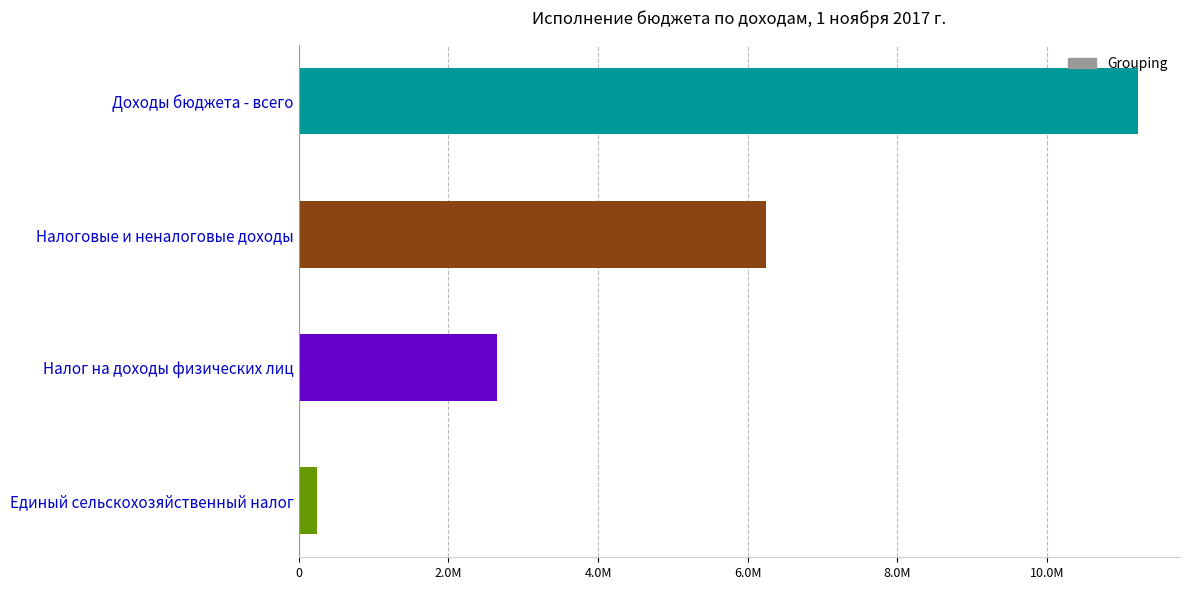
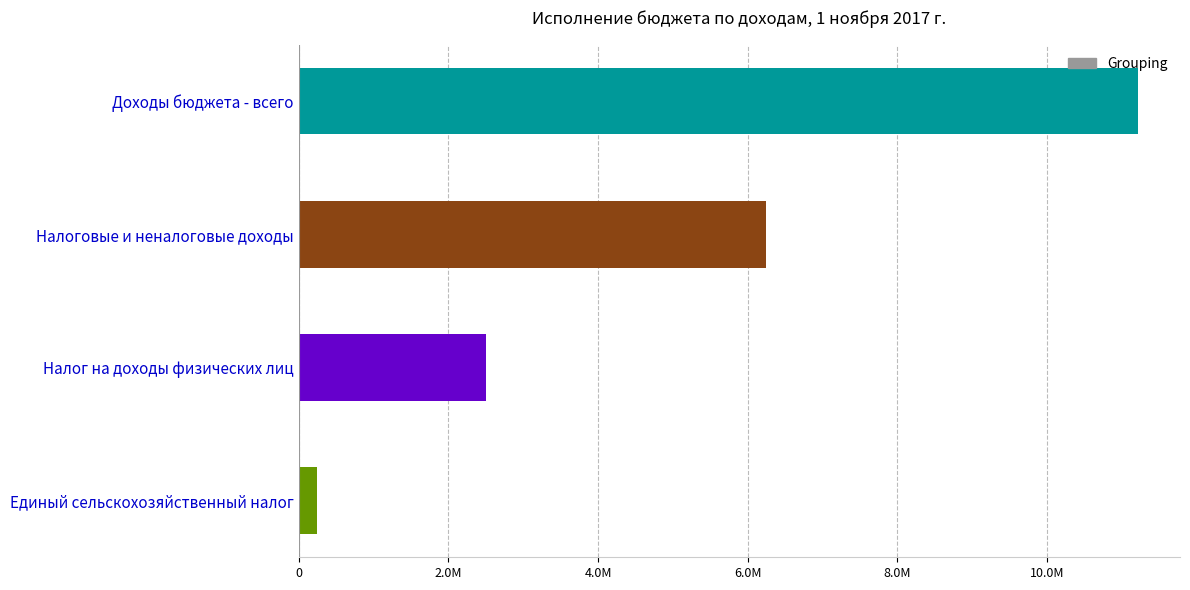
Налог на доходы физических лиц: 2700000 -> 2500000
